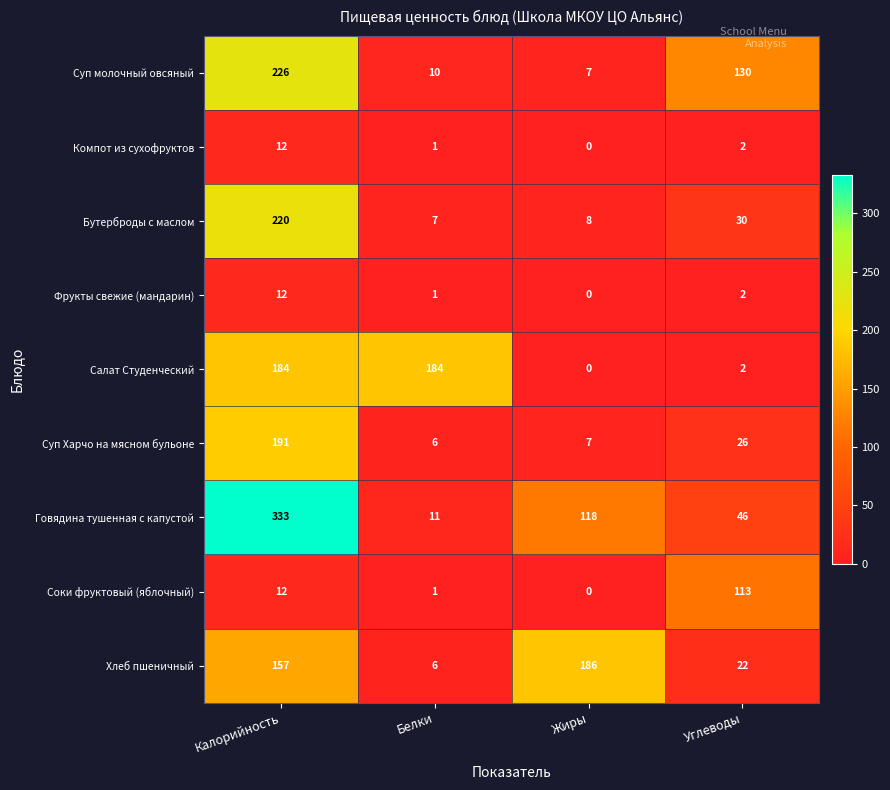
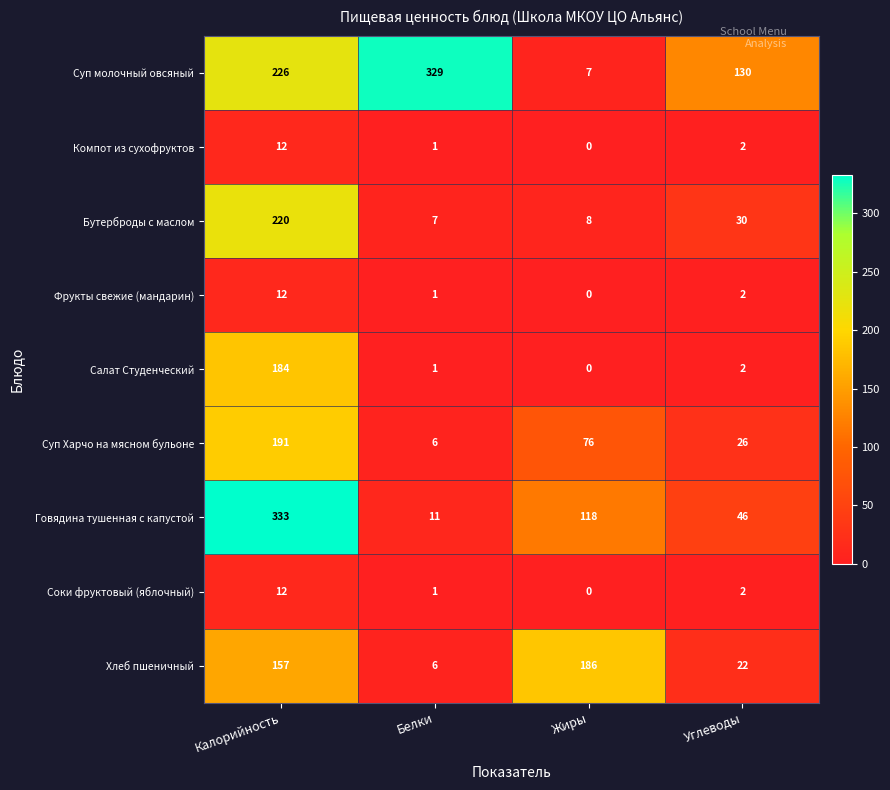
Суп молочный овсяный, Белки: 10 -> 329
Салат Студенческий, Белки: 184 -> 1
Суп Харчо на мясном бульоне, Жиры: 7 -> 76
Соки фруктовый (яблочный), Углеводы: 113 -> 2
